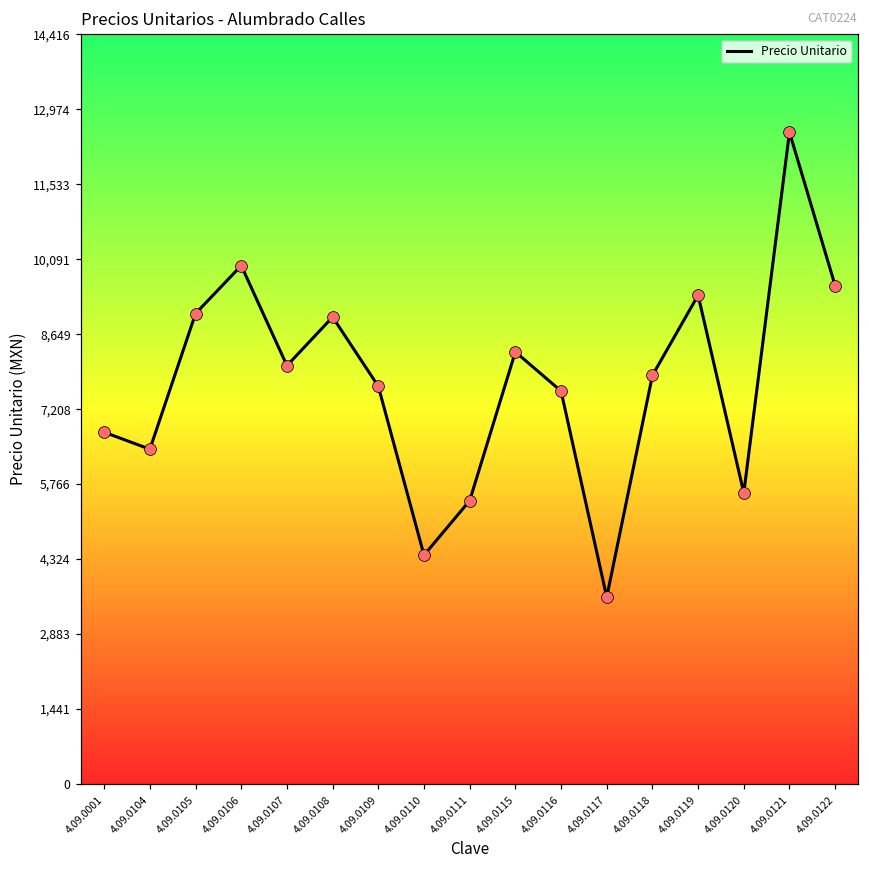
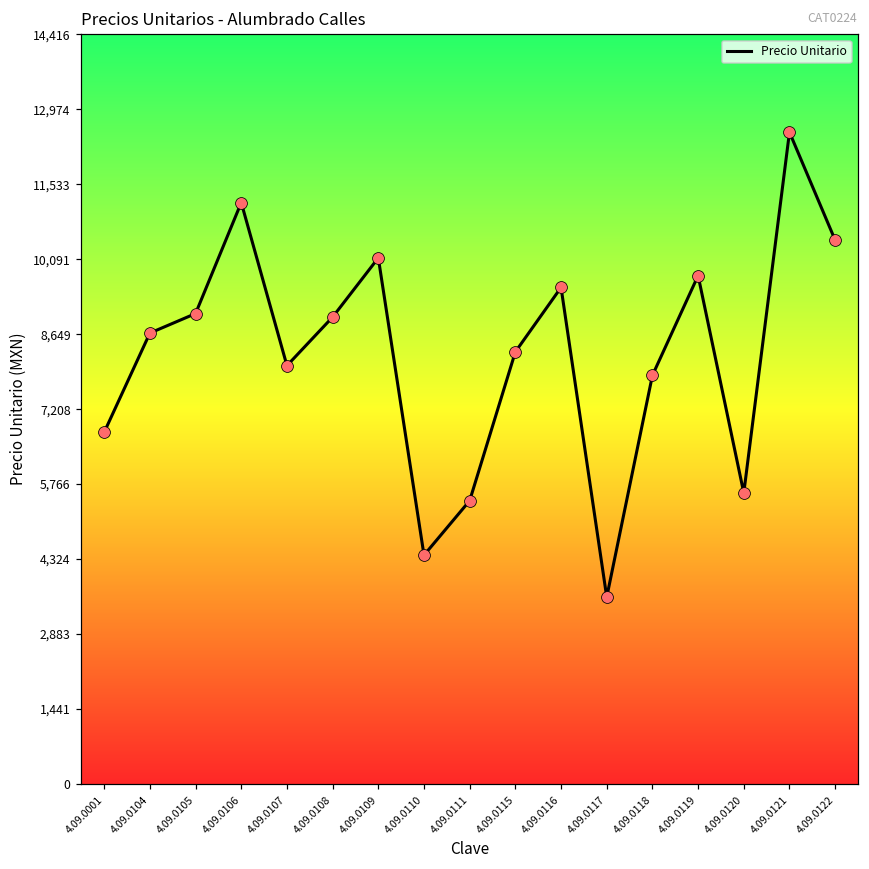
4.09.0104: 6,400 -> 8,700
4.09.0106: 10,000 -> 11,200
4.09.0109: 7,600 -> 10,100
4.09.0116: 7,600 -> 9,600
4.09.0119: 9,400 -> 9,800
4.09.0122: 9,600 -> 10,500
